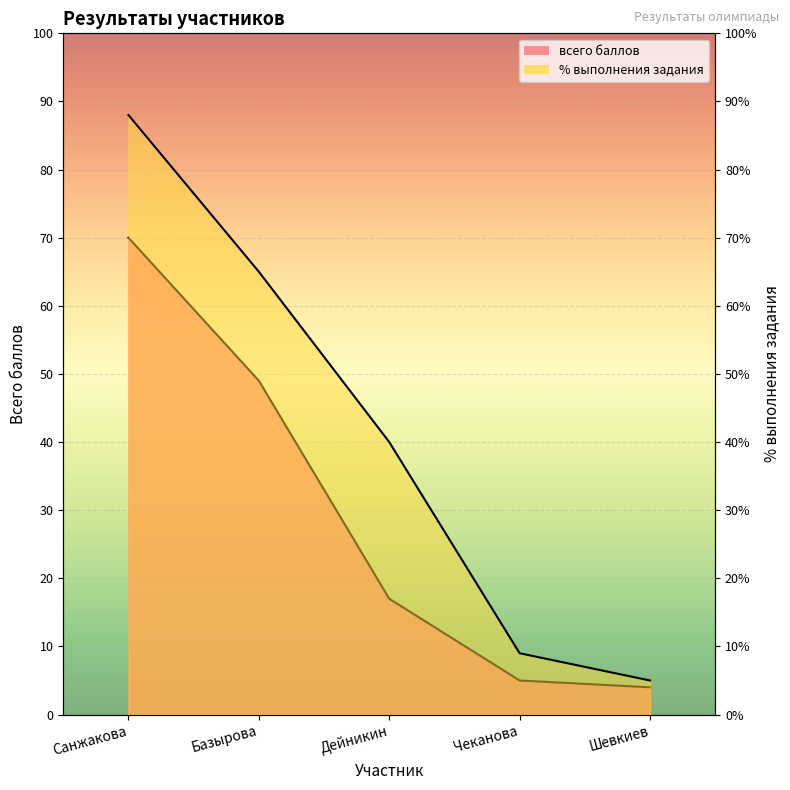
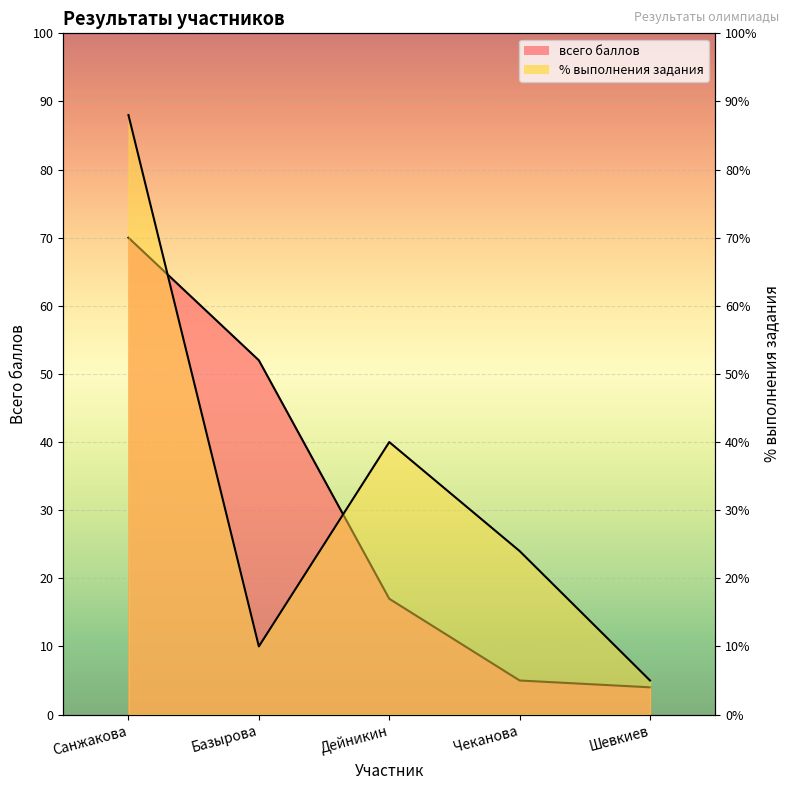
всего баллов, Базырова: 49 -> 52
% выполнения задания, Базырова: 65% -> 10%
% выполнения задания, Чеканова: 9% -> 24%
